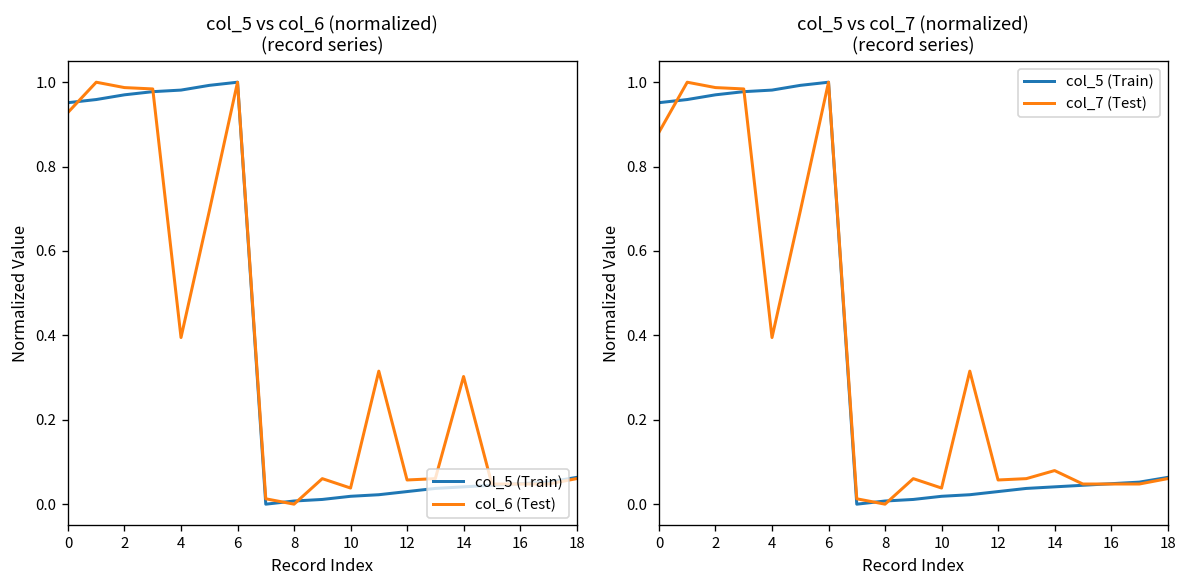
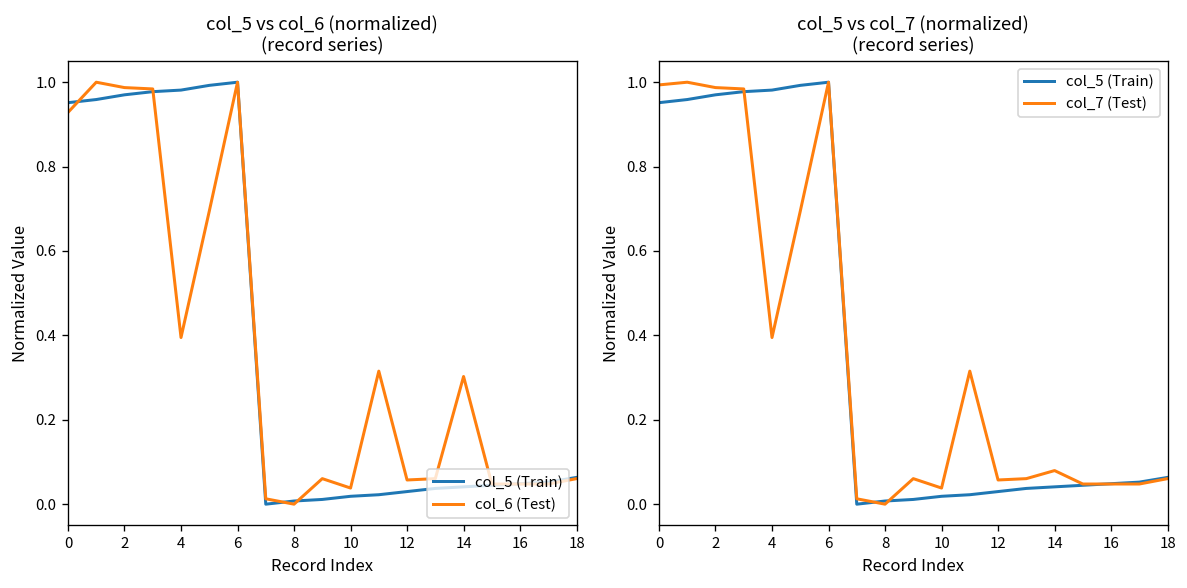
col_5 vs col_7 (normalized) (record series), col_7 (Test), 0: 0.88 -> 0.99
